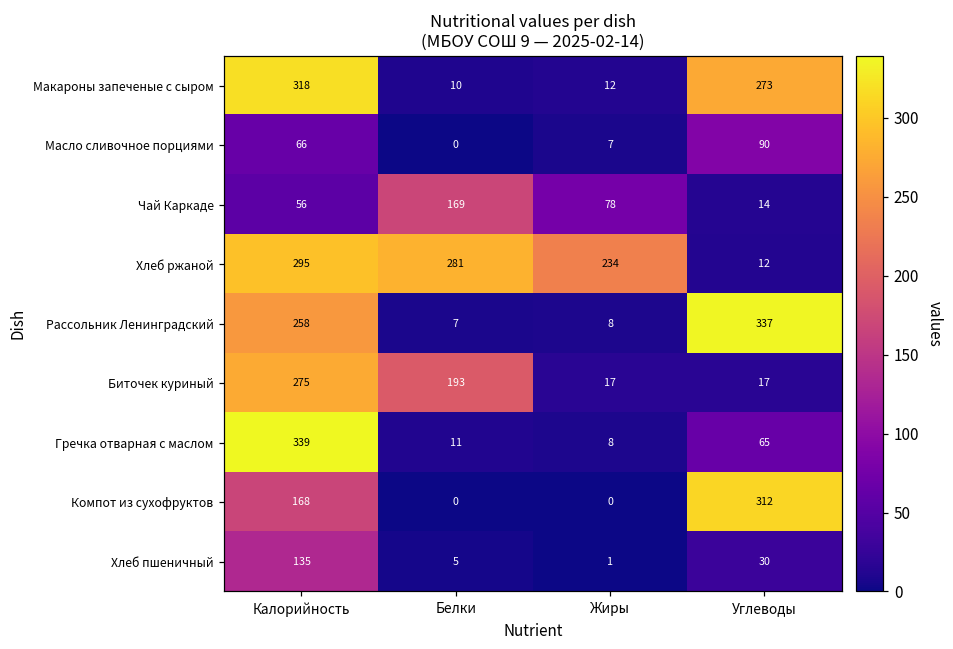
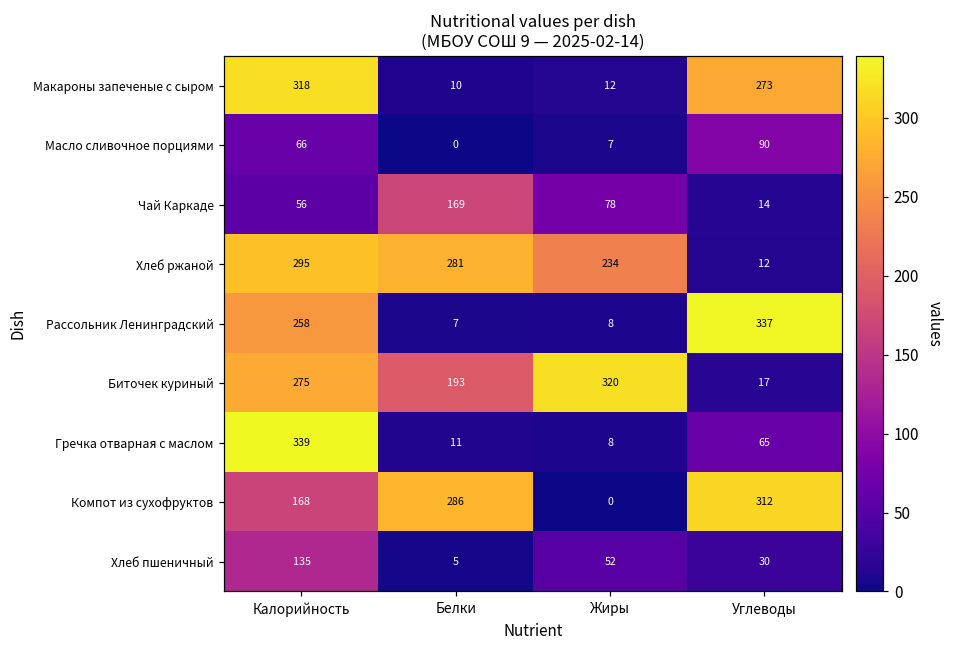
Биточек куриный, Жиры: 17 -> 320
Компот из сухофруктов, Белки: 0 -> 286
Хлеб пшеничный, Жиры: 1 -> 52
